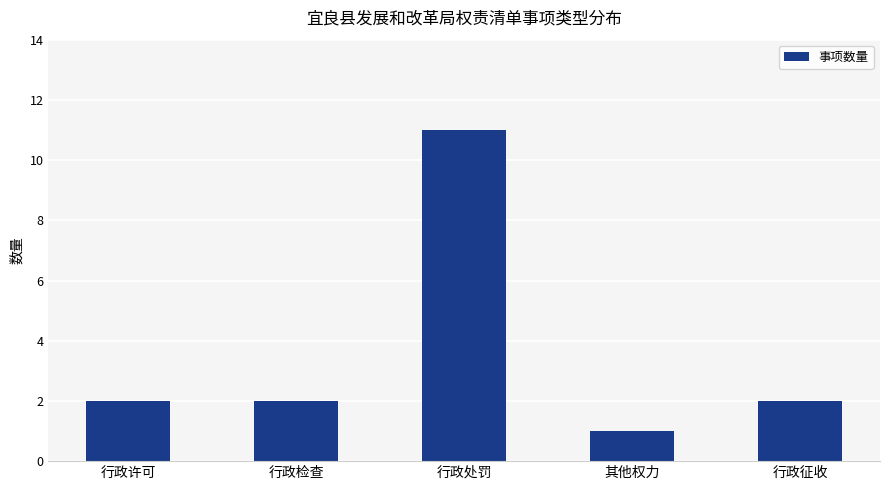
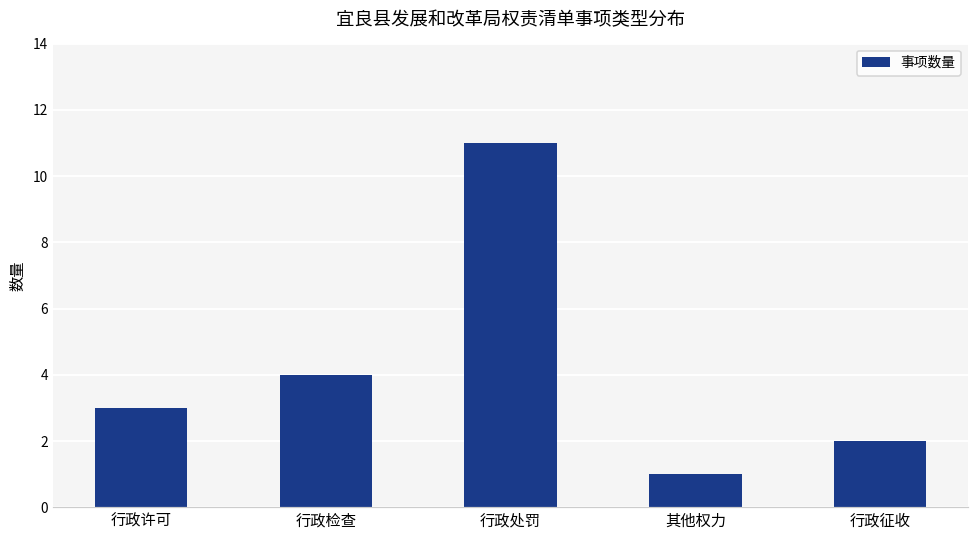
行政许可: 2 -> 3
行政检查: 2 -> 4
